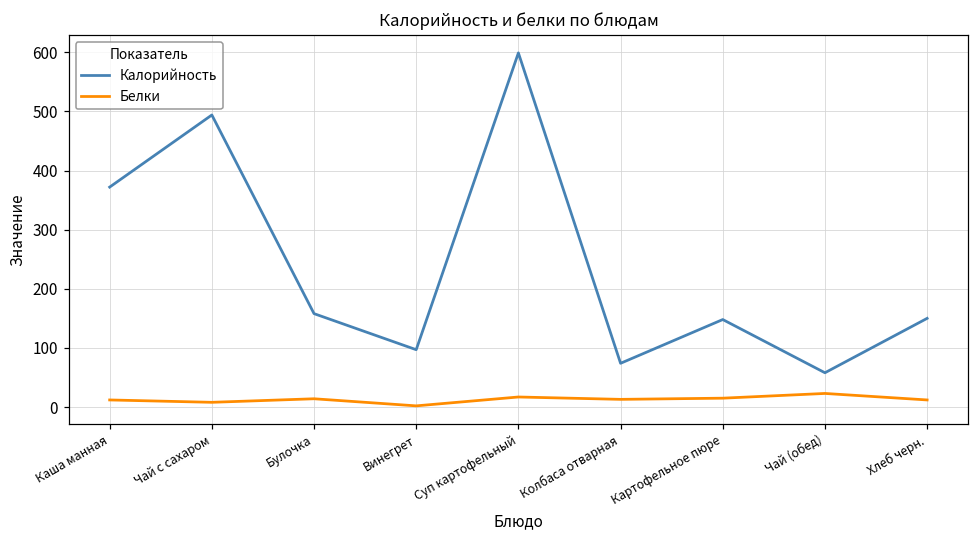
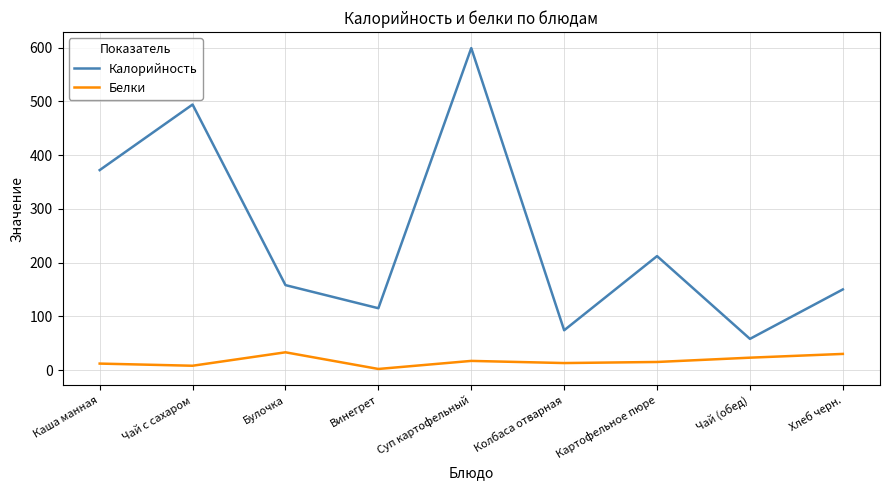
Белки, Булочка: 10 -> 30
Калорийность, Винегрет: 100 -> 120
Калорийность, Картофельное пюре: 150 -> 210
Белки, Хлеб черн.: 10 -> 30
